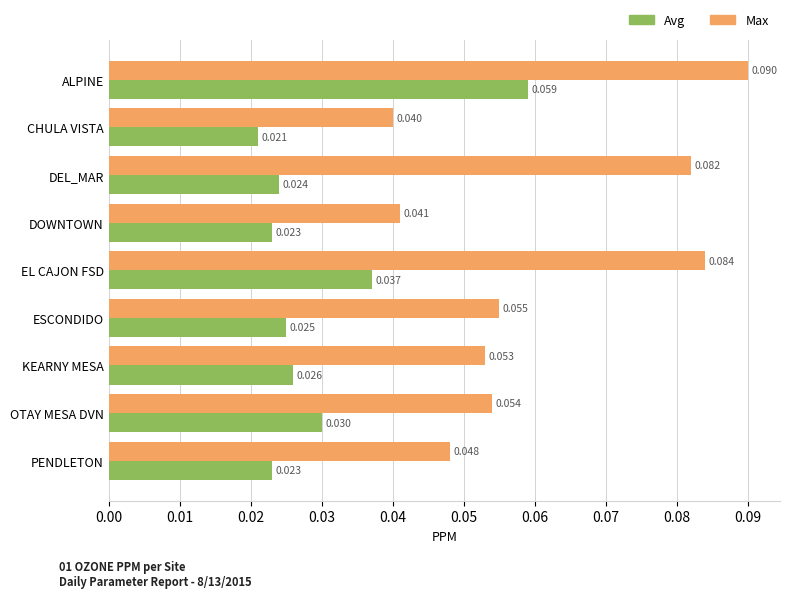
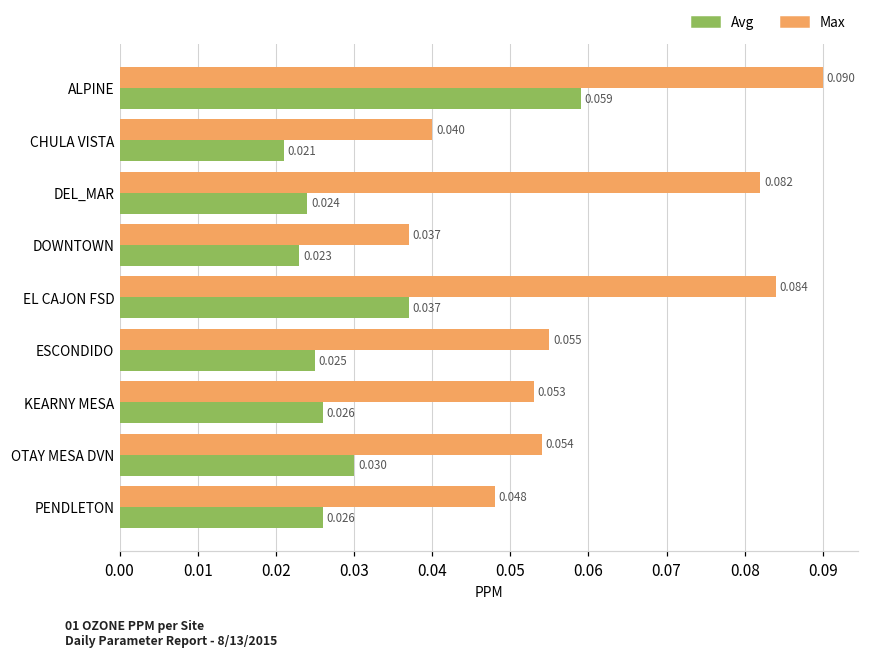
Max, DOWNTOWN: 0.041 -> 0.037
Avg, PENDLETON: 0.023 -> 0.026
